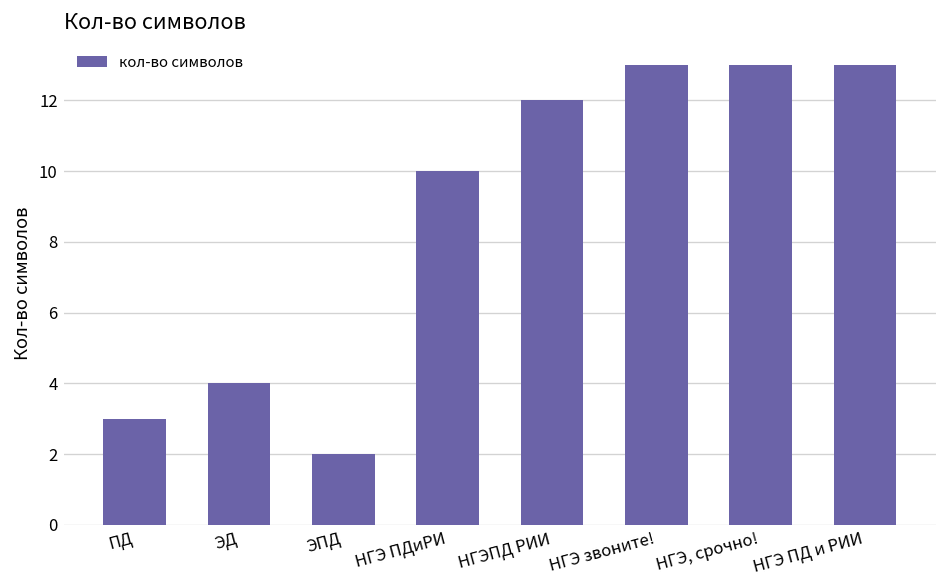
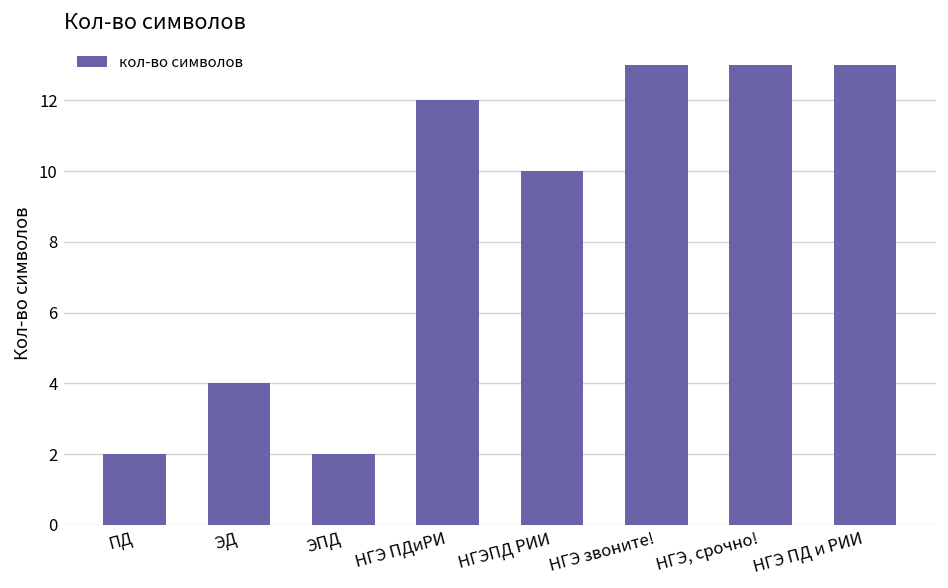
ПД: 3 -> 2
НГЭ ПДиРИ: 10 -> 12
НГЭПД РИИ: 12 -> 10
